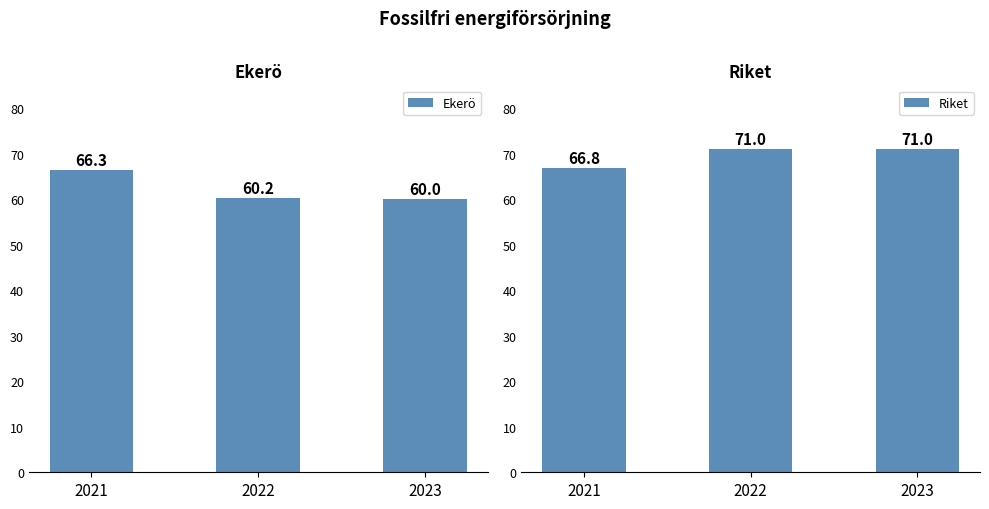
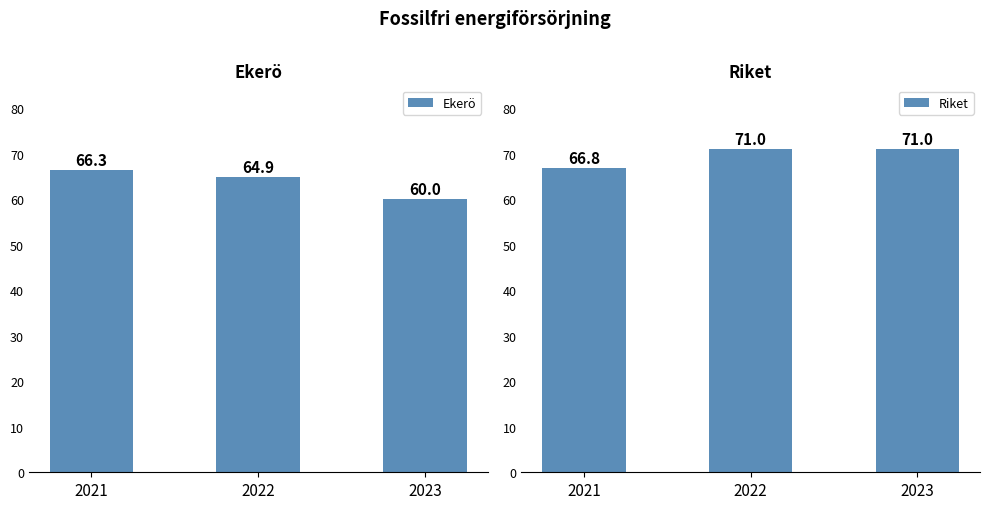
Ekerö, 2022: 60.2 -> 64.9
